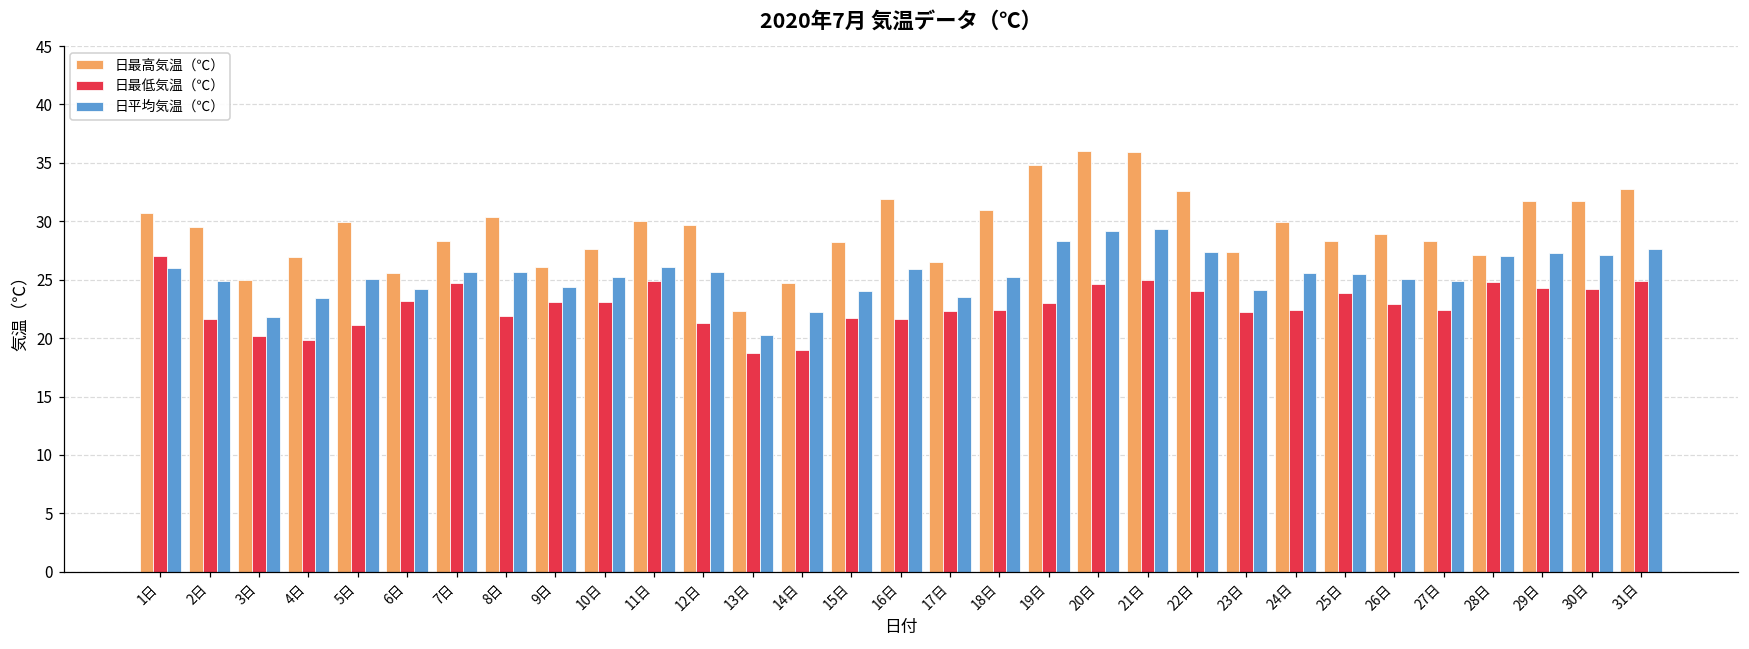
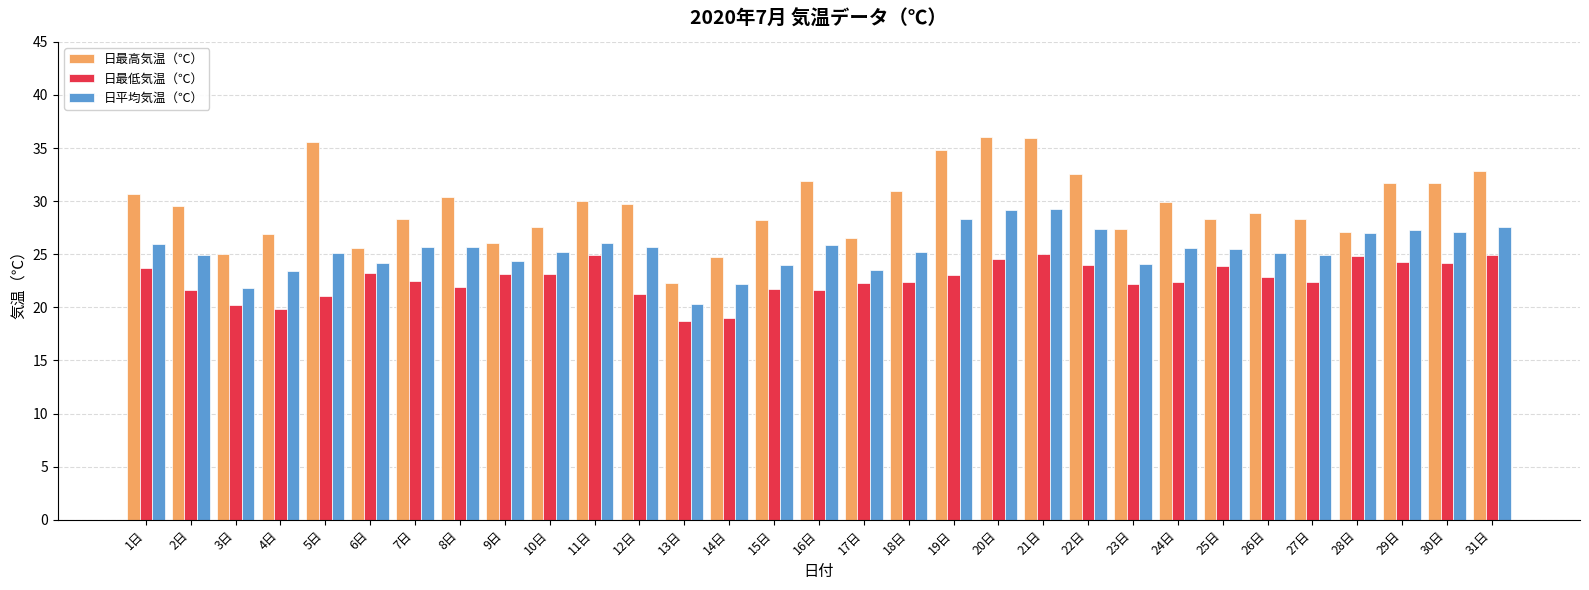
日最低気温（℃）, 1日: 27.0 -> 23.7
日最高気温（℃）, 5日: 29.9 -> 35.6
日最低気温（℃）, 7日: 24.7 -> 22.5
